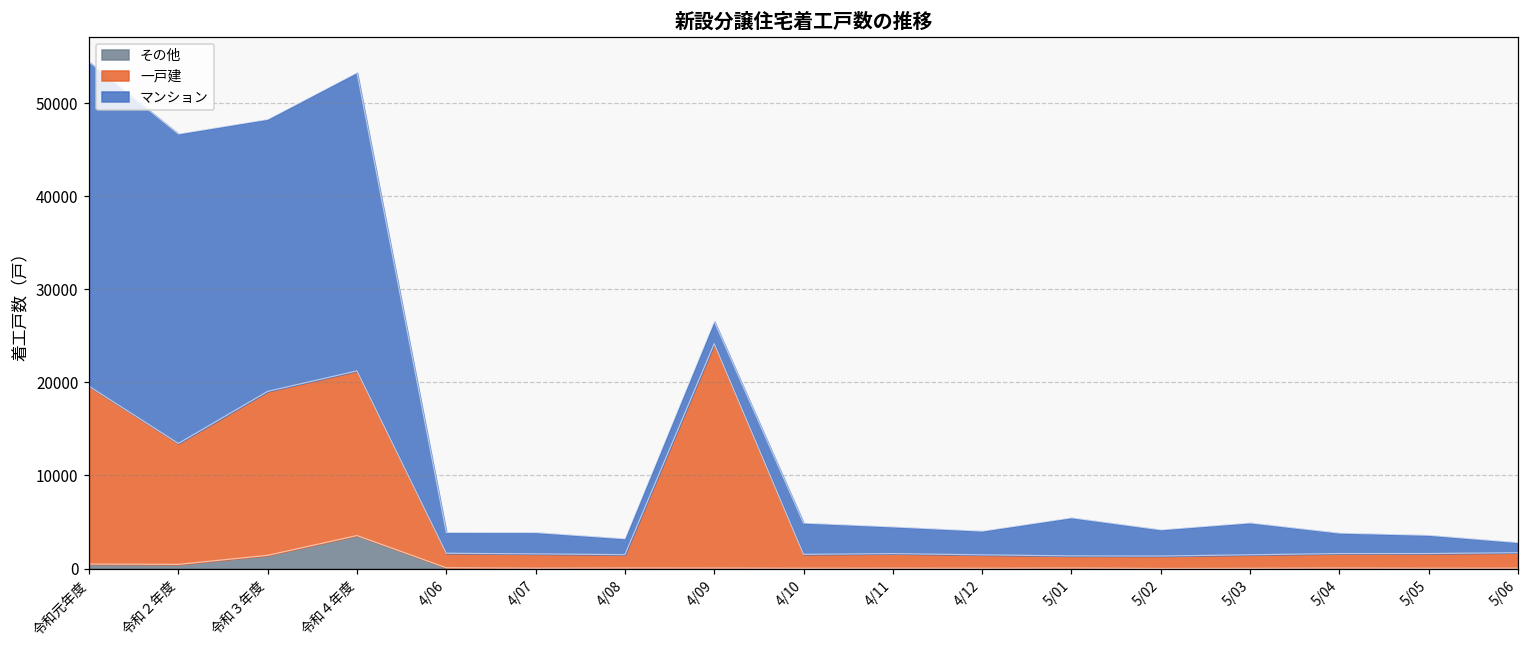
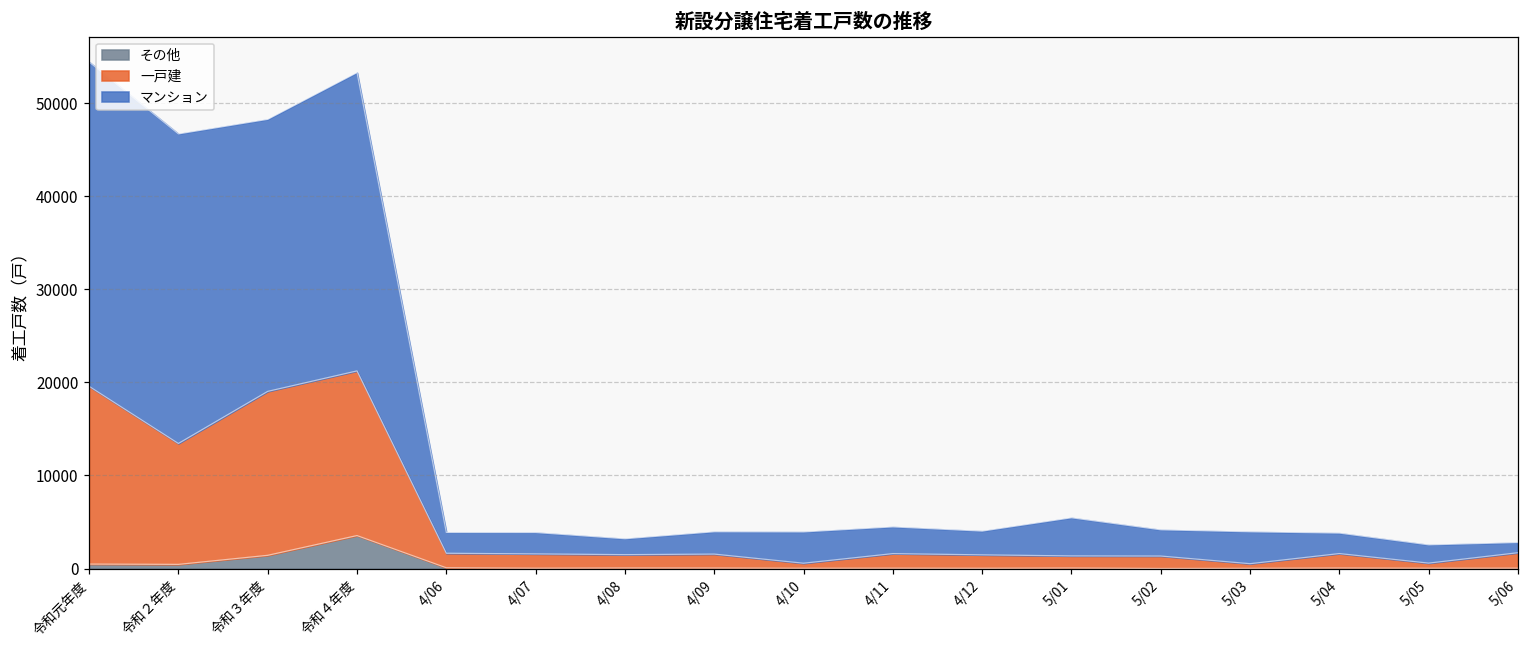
一戸建, 4/09: 24000 -> 1000
一戸建, 4/10: 1500 -> 500
一戸建, 5/03: 1000 -> 0
一戸建, 5/05: 2000 -> 1000
